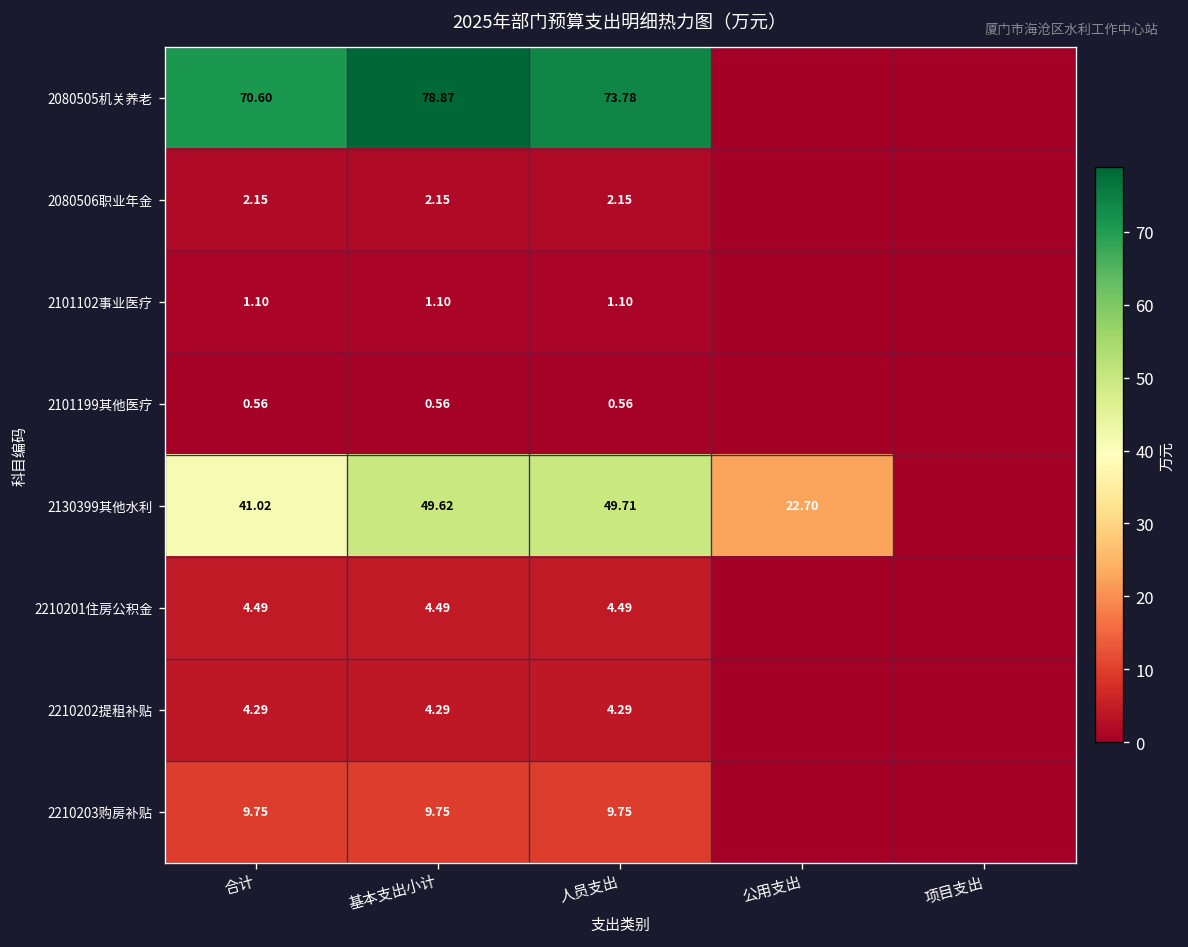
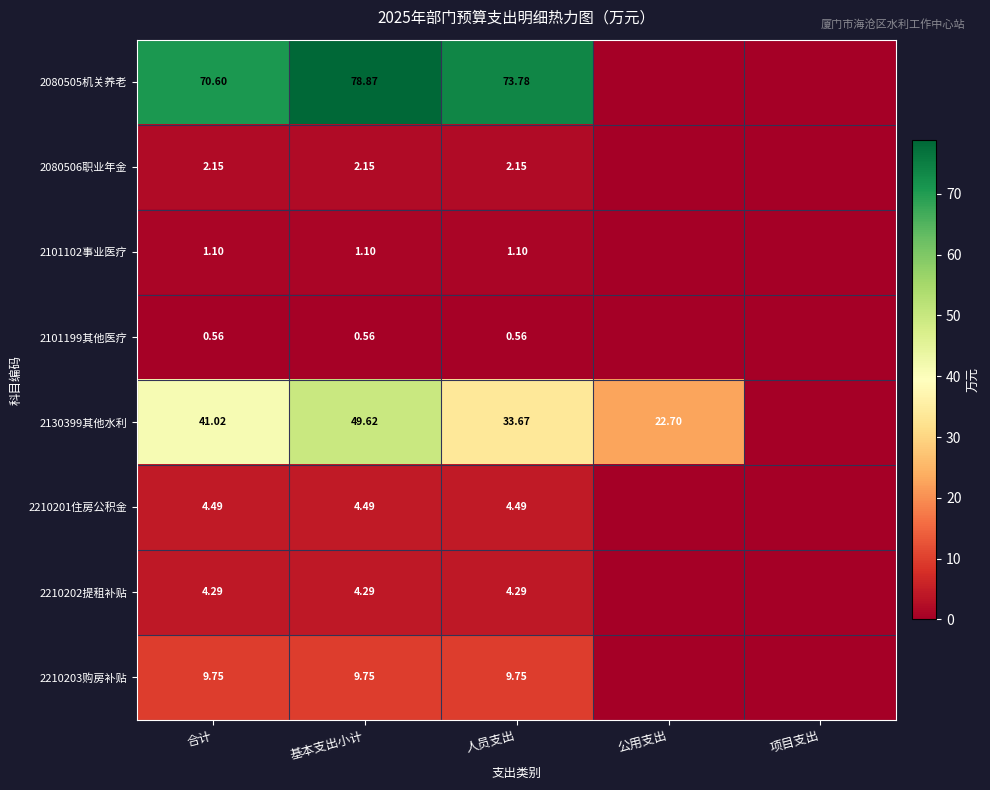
2130399其他水利, 人员支出: 49.71 -> 33.67
